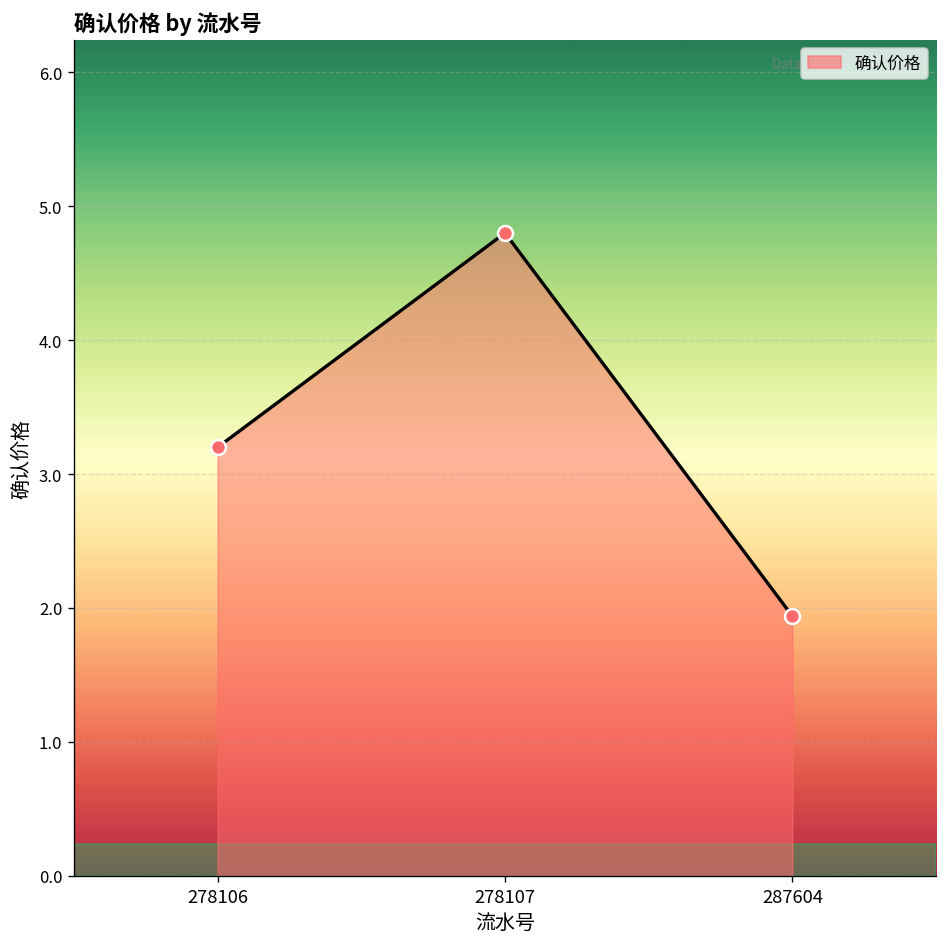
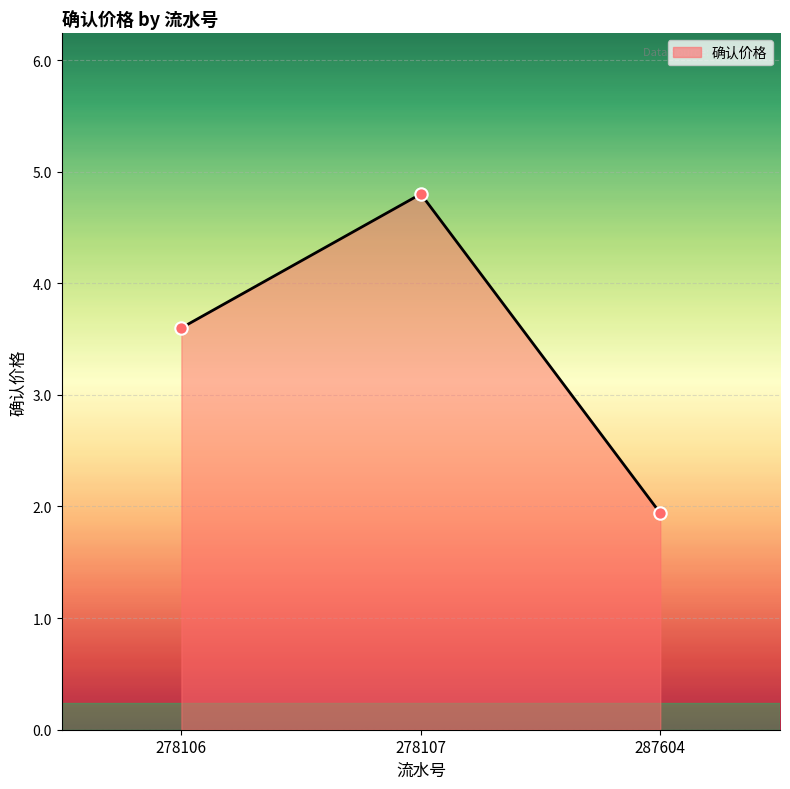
278106: 3.2 -> 3.6
